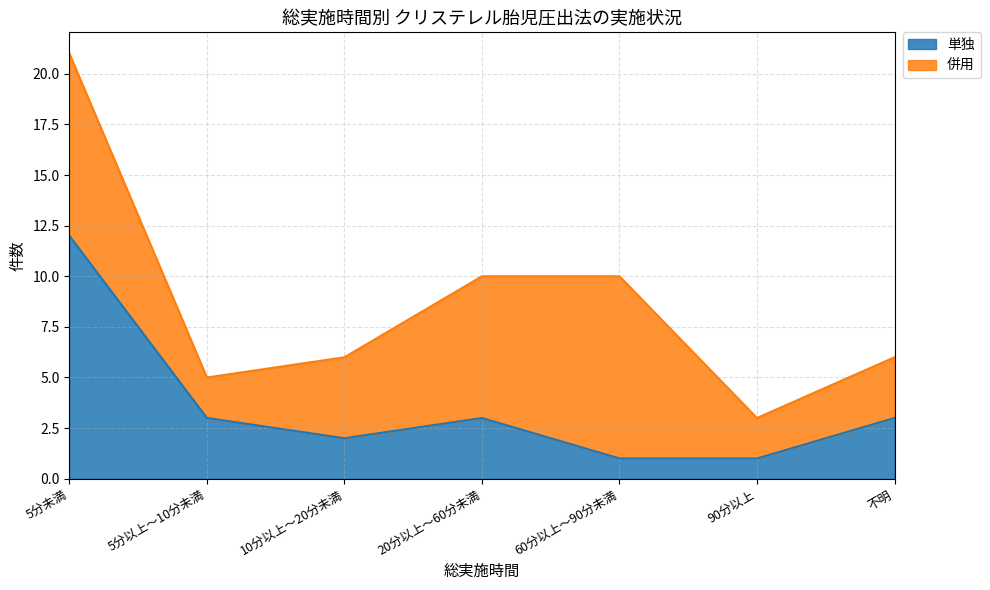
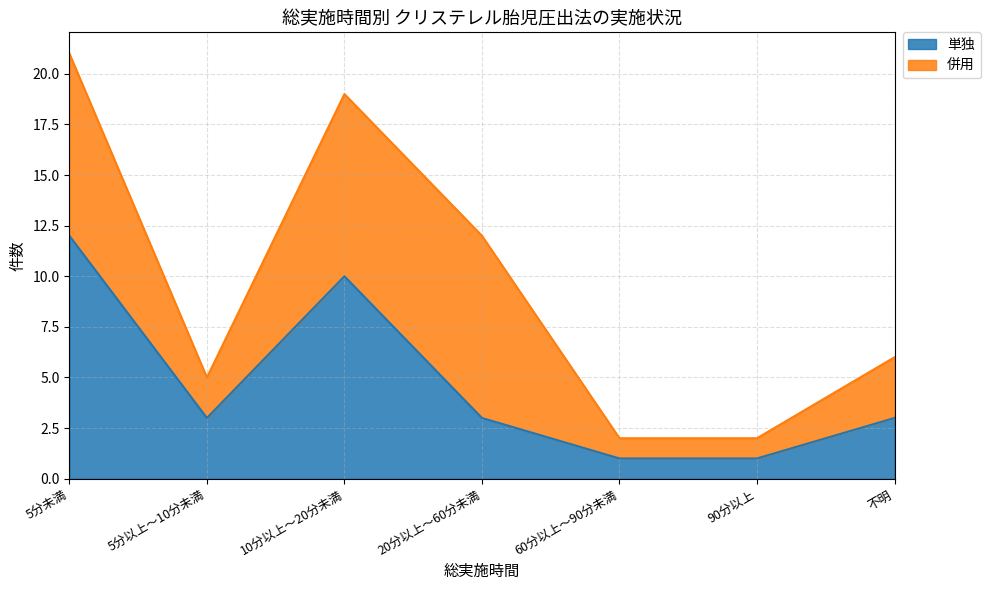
単独, 10分以上～20分未満: 2 -> 10
併用, 10分以上～20分未満: 4 -> 9
併用, 20分以上～60分未満: 7 -> 9
併用, 60分以上～90分未満: 9 -> 1
併用, 90分以上: 2 -> 1
